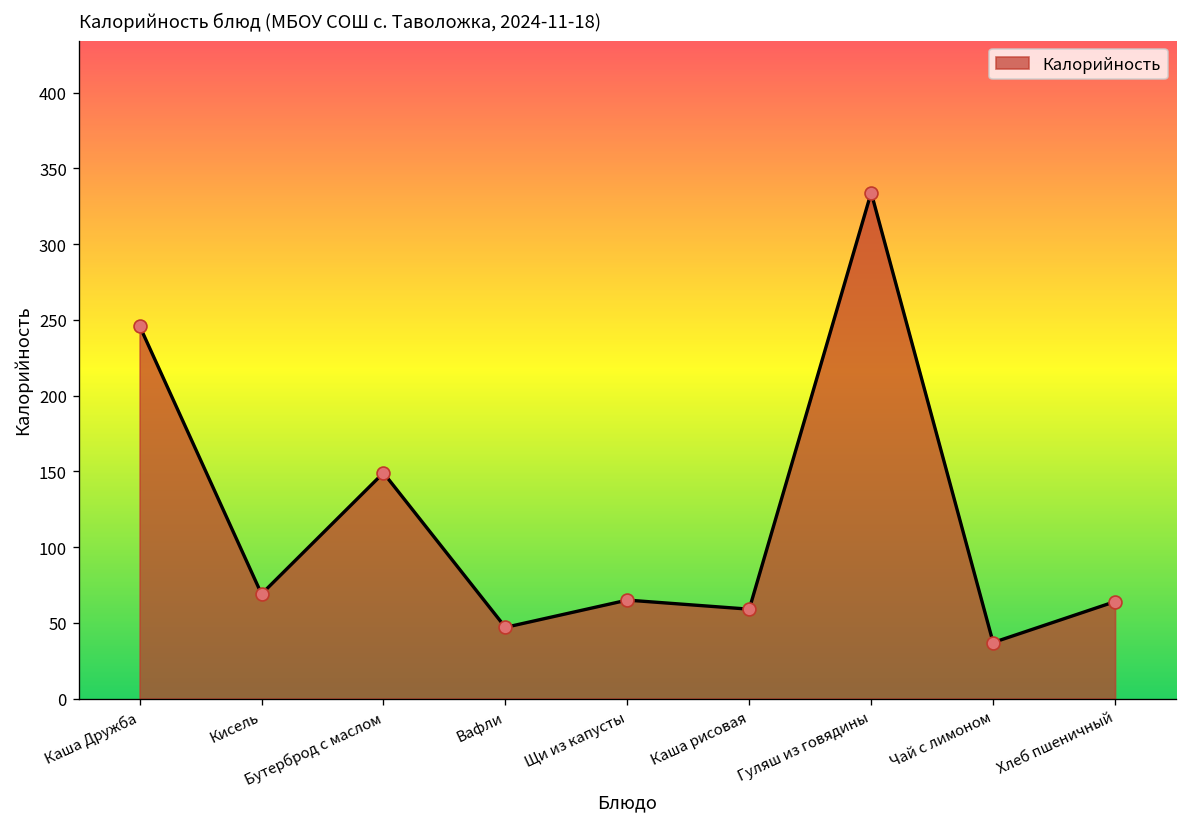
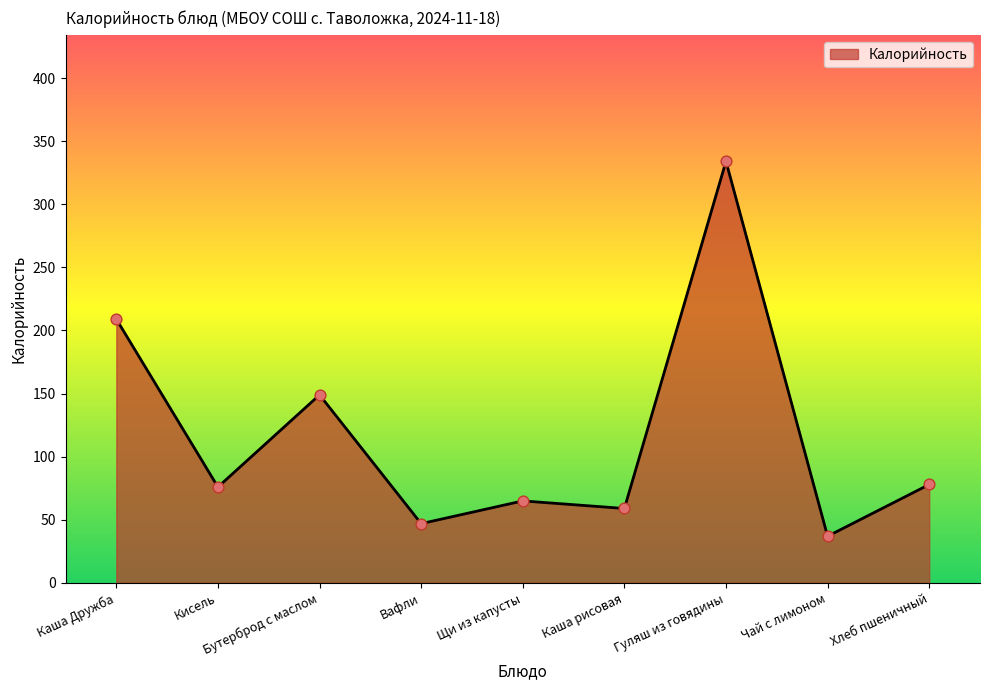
Каша Дружба: 246 -> 209
Кисель: 69 -> 76
Хлеб пшеничный: 64 -> 78
